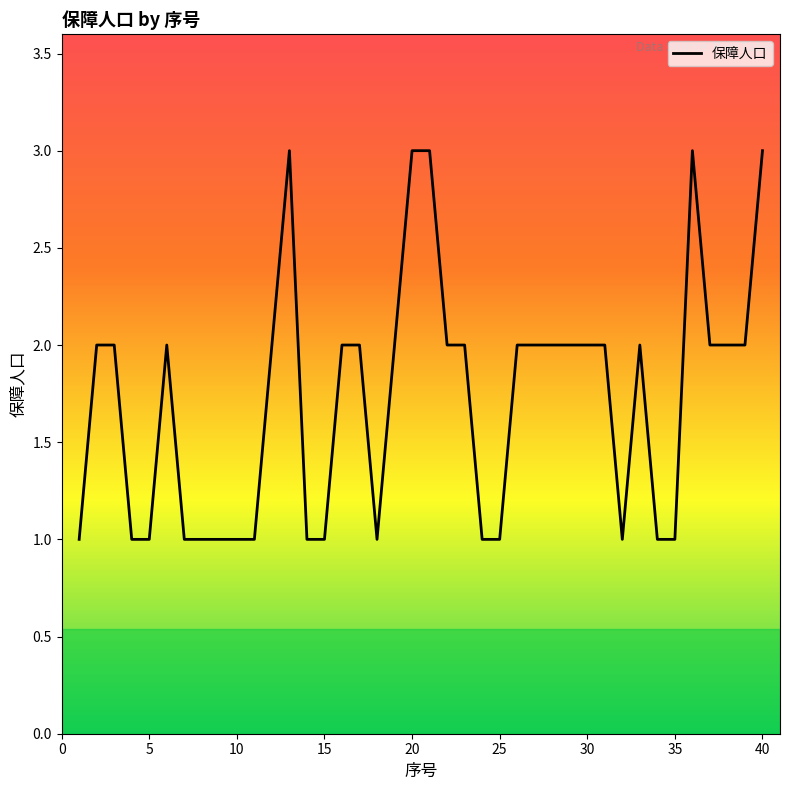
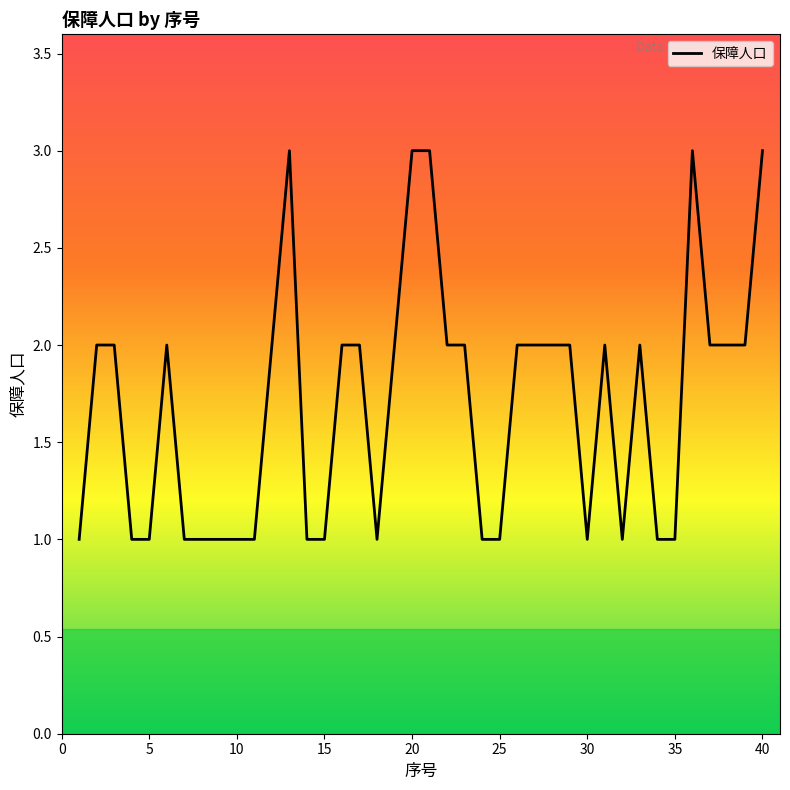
30: 2 -> 1
